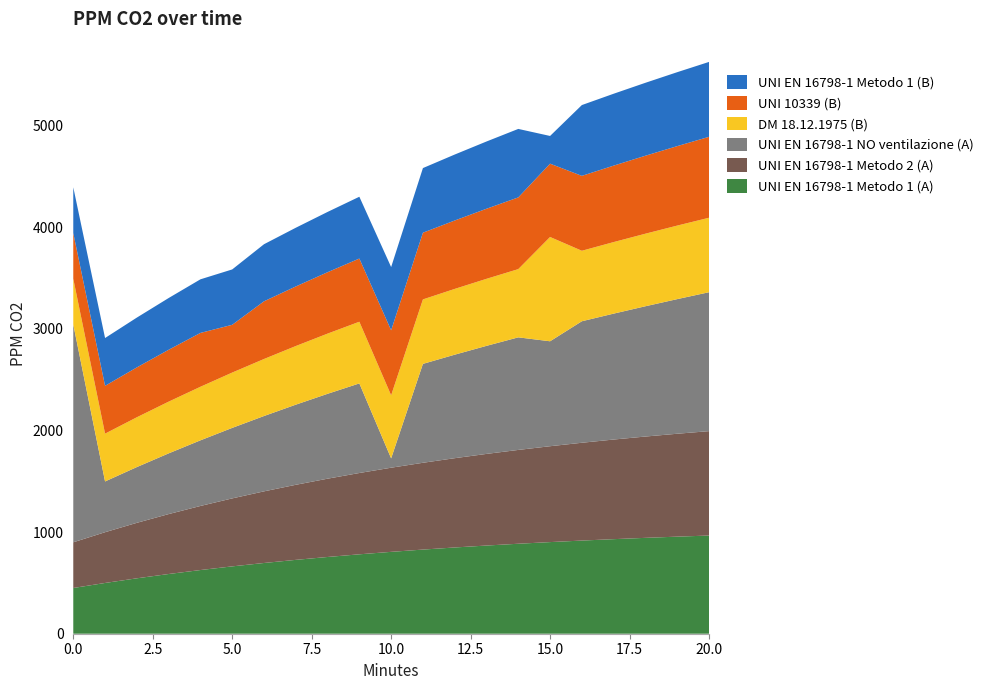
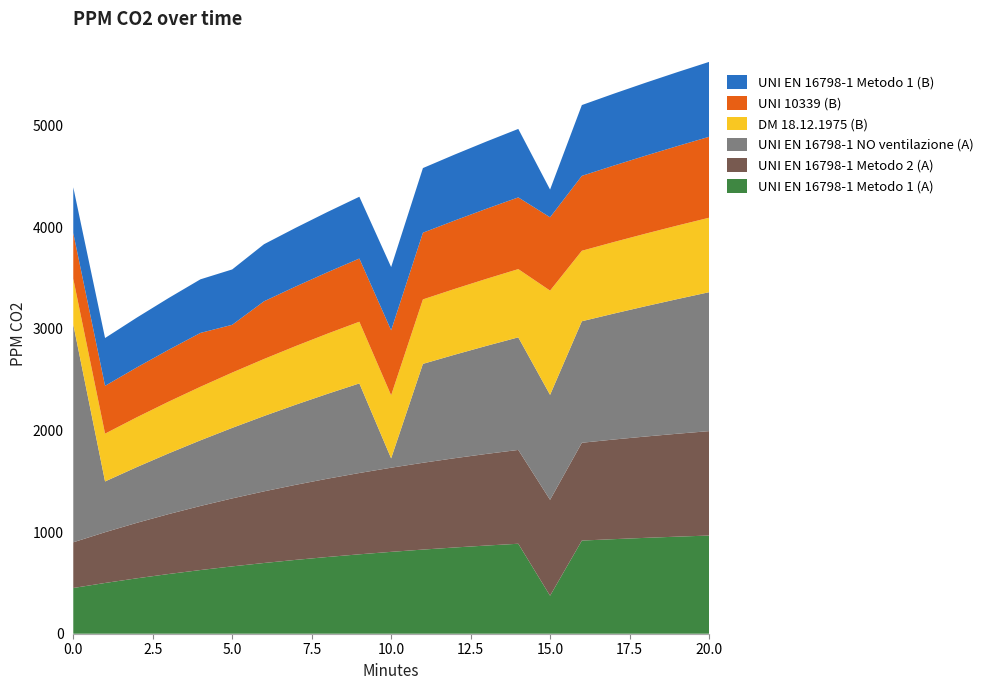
UNI EN 16798-1 Metodo 1 (A), 15.0: 900 -> 370
